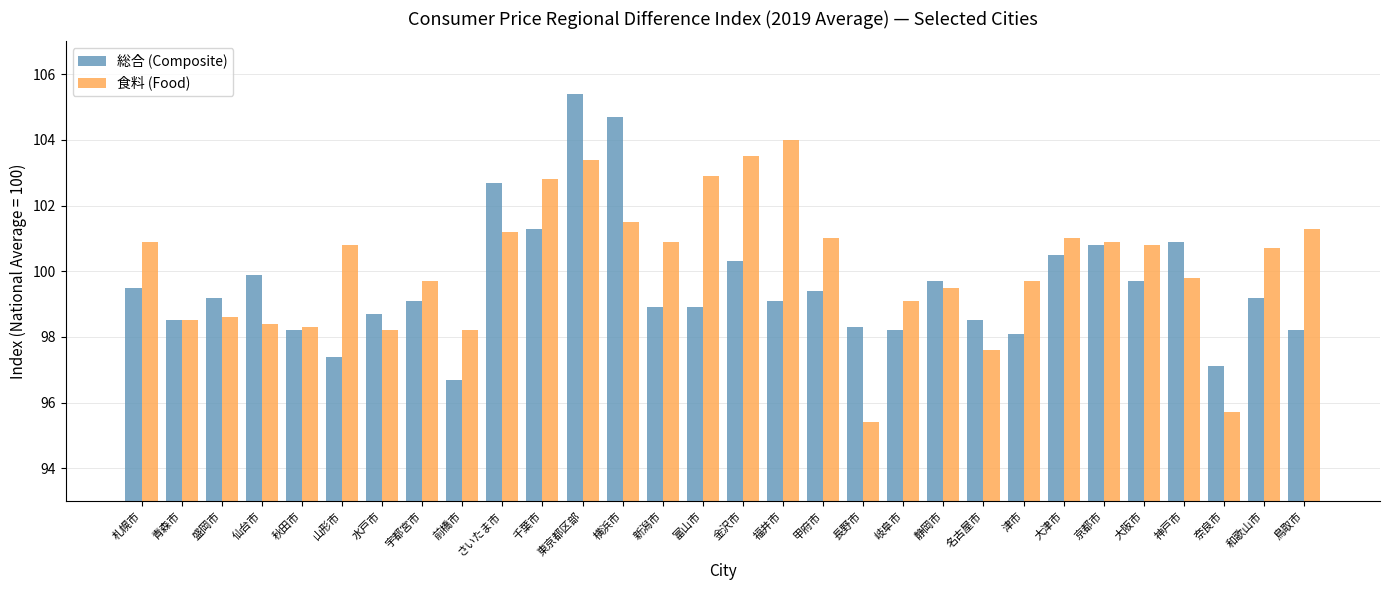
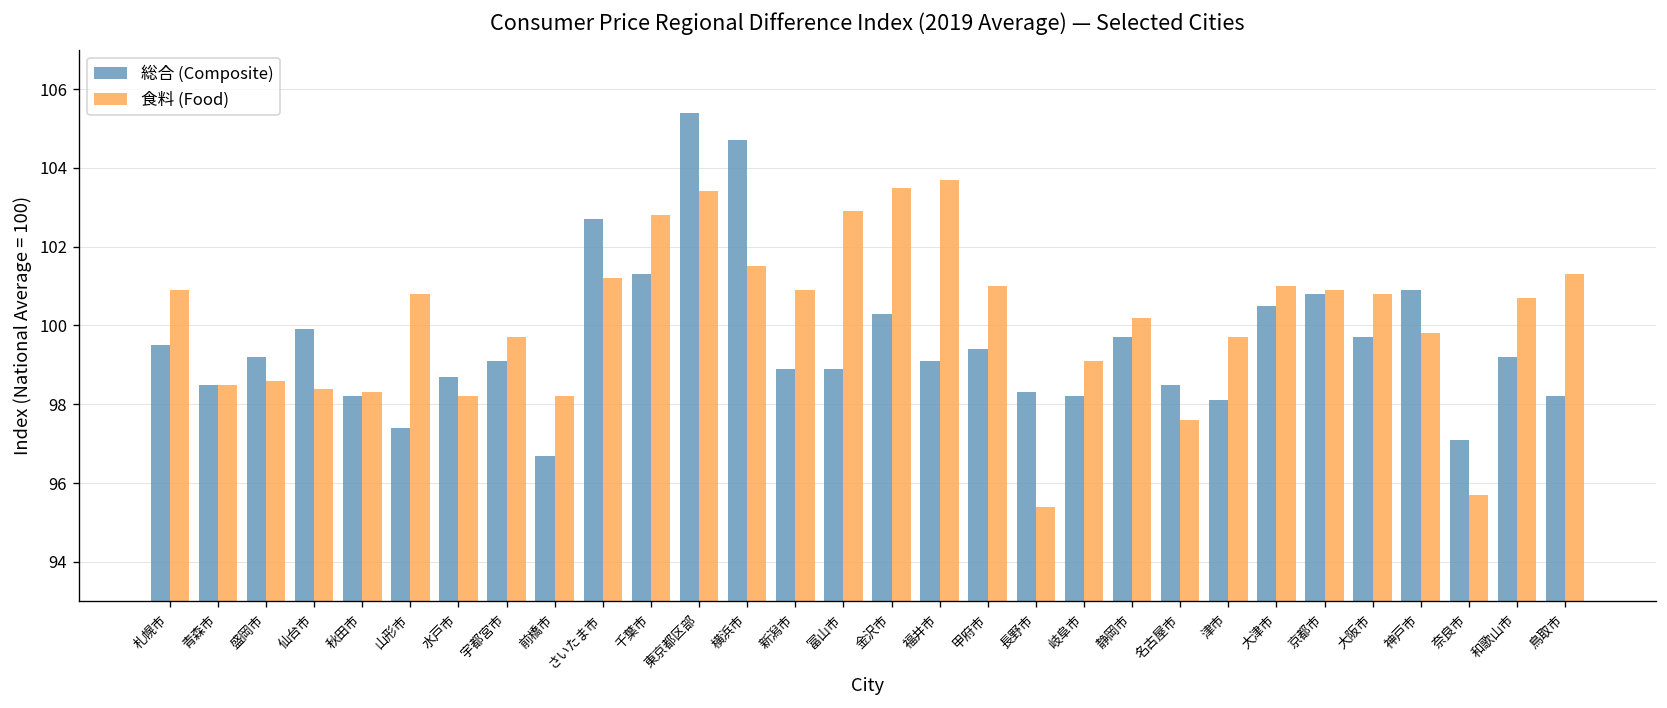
食料 (Food), 福井市: 104.0 -> 103.7
食料 (Food), 静岡市: 99.5 -> 100.2
